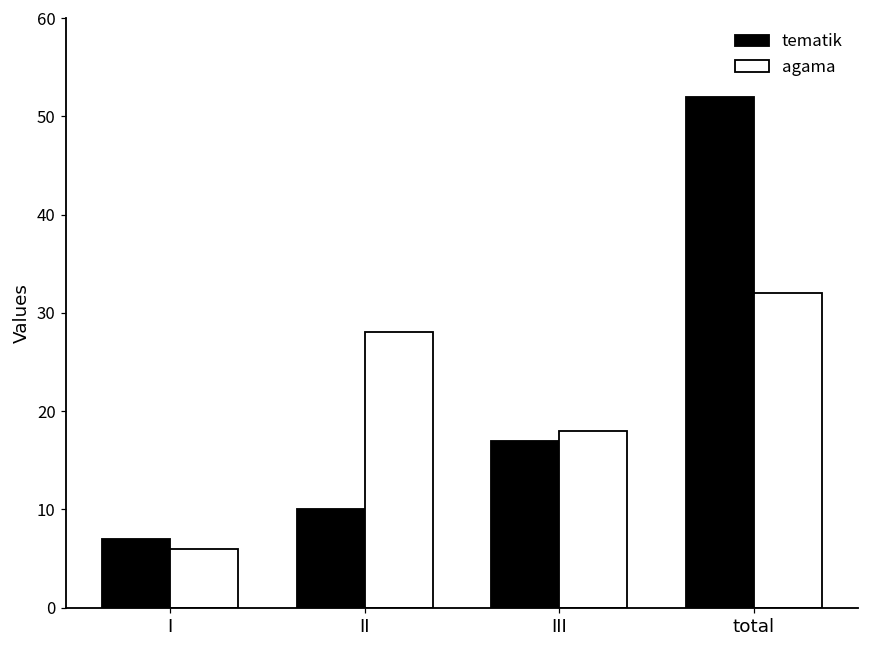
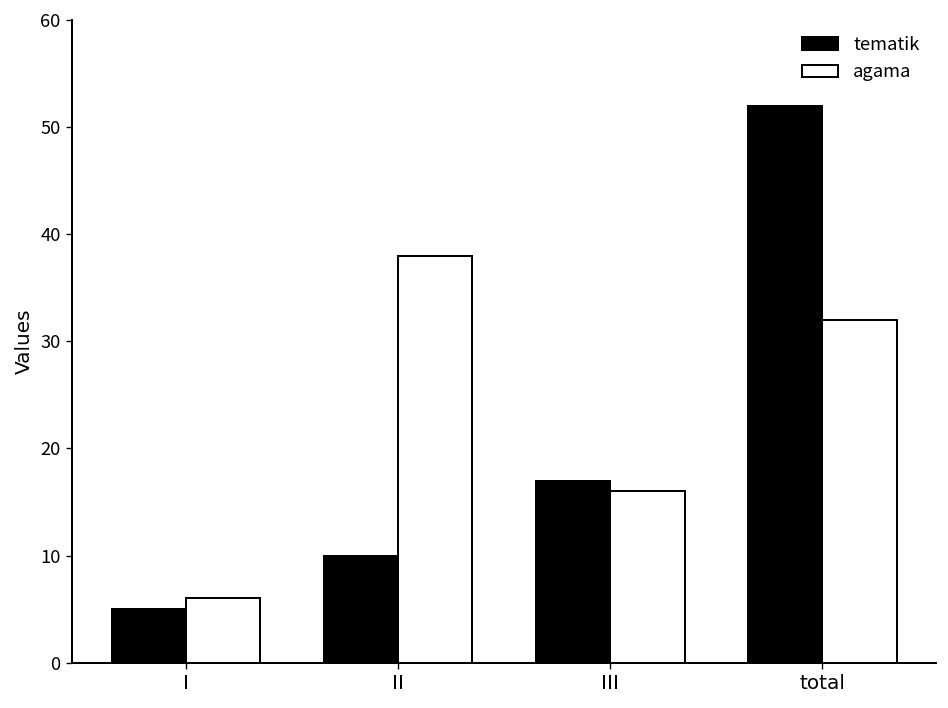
tematik, I: 7 -> 5
agama, II: 28 -> 38
agama, III: 18 -> 16
